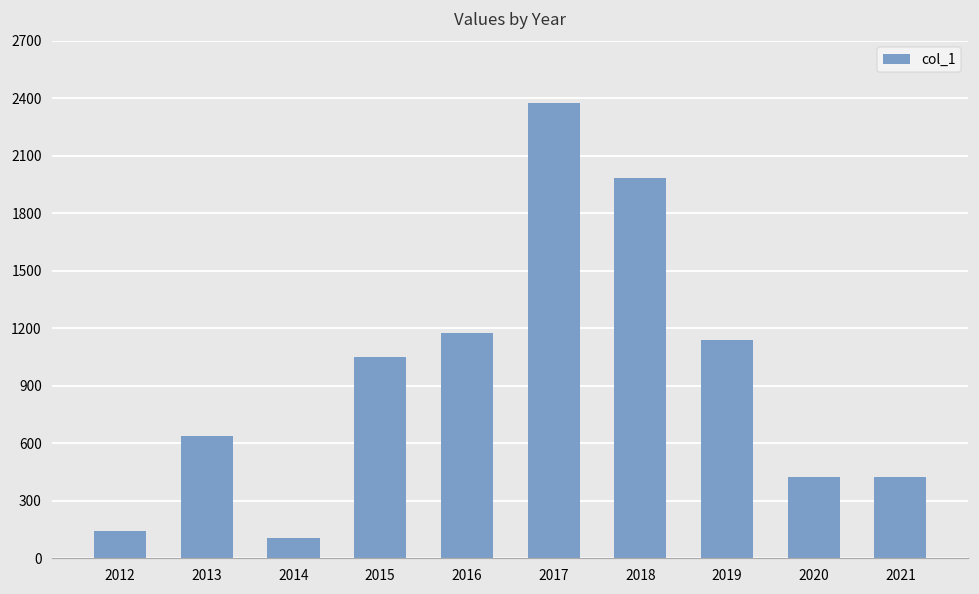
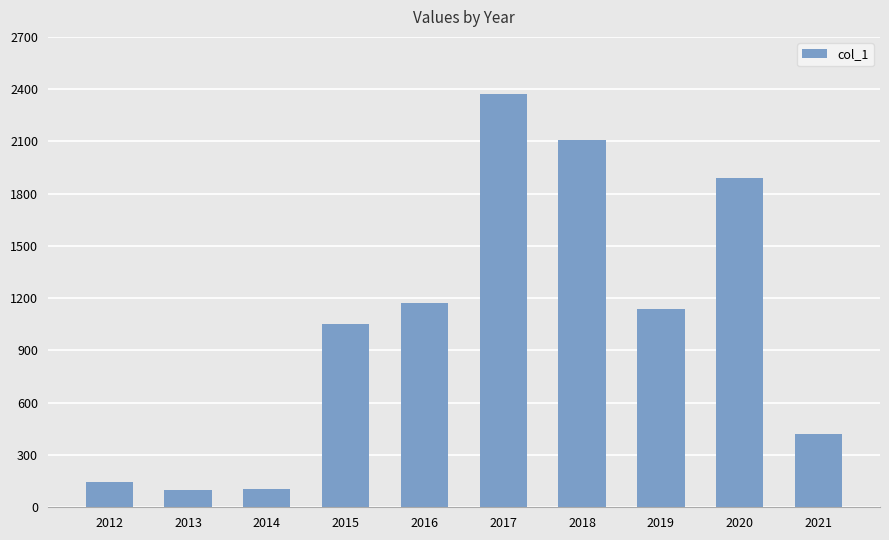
2013: 640 -> 100
2018: 1980 -> 2110
2020: 420 -> 1890
